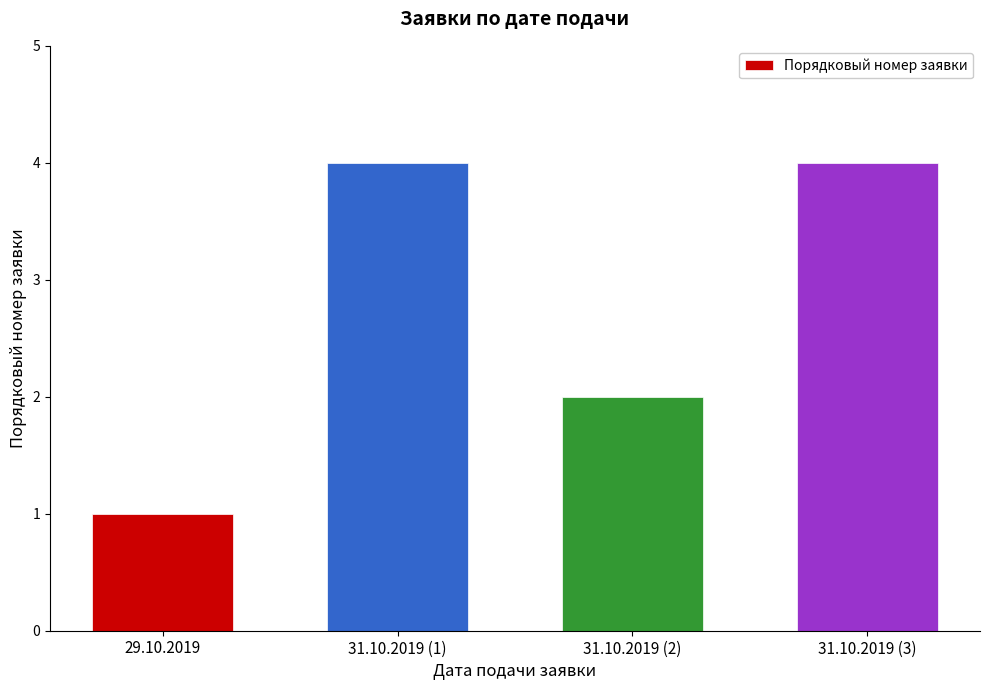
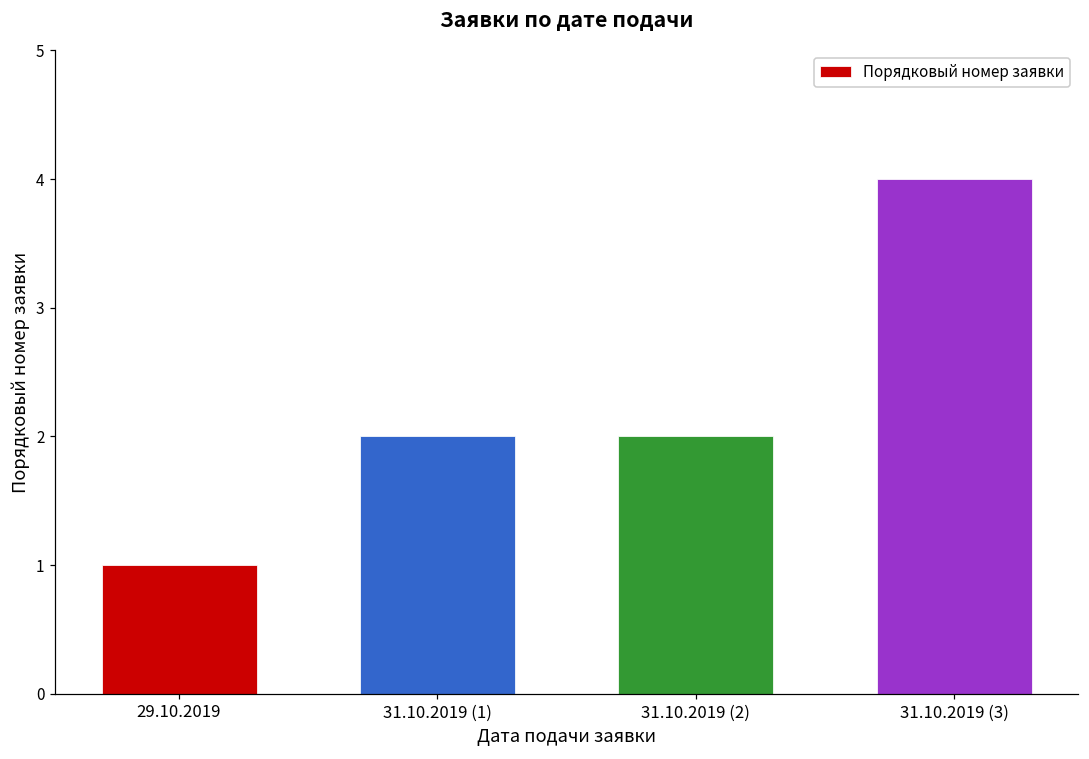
31.10.2019 (1): 4 -> 2
